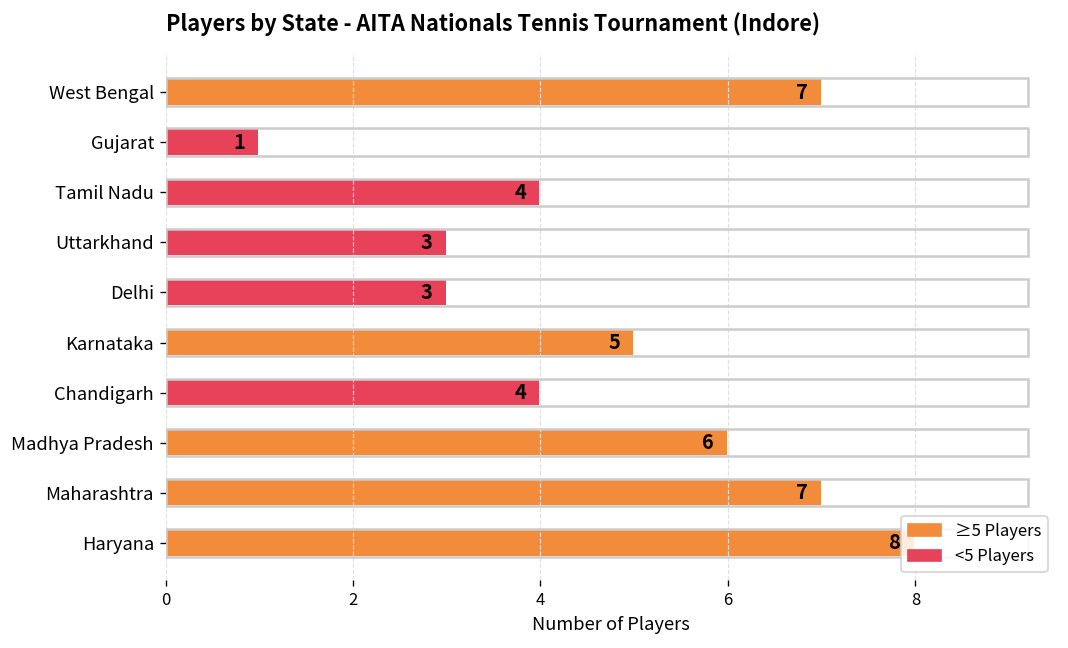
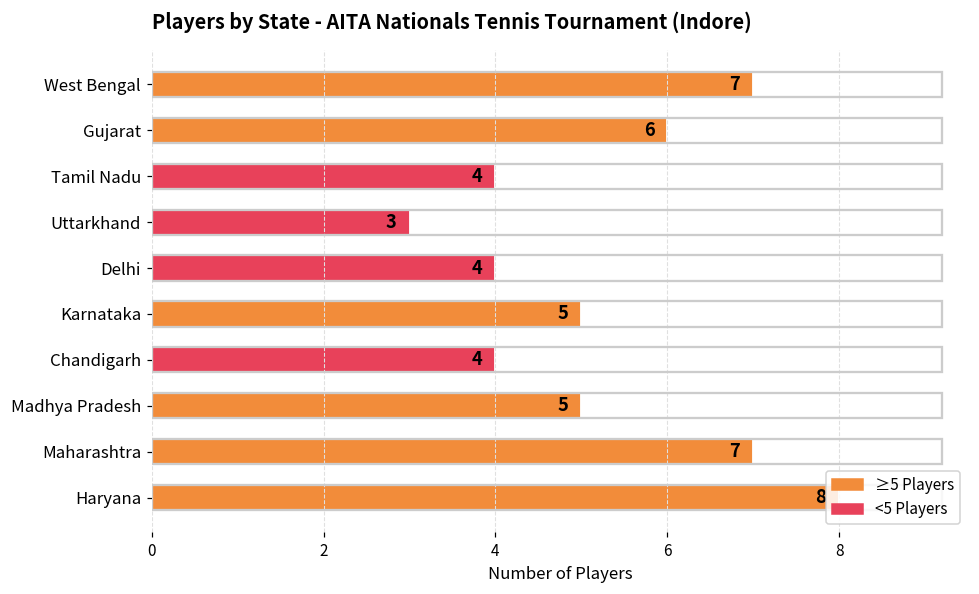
Gujarat: 1 -> 6
Delhi: 3 -> 4
Madhya Pradesh: 6 -> 5
